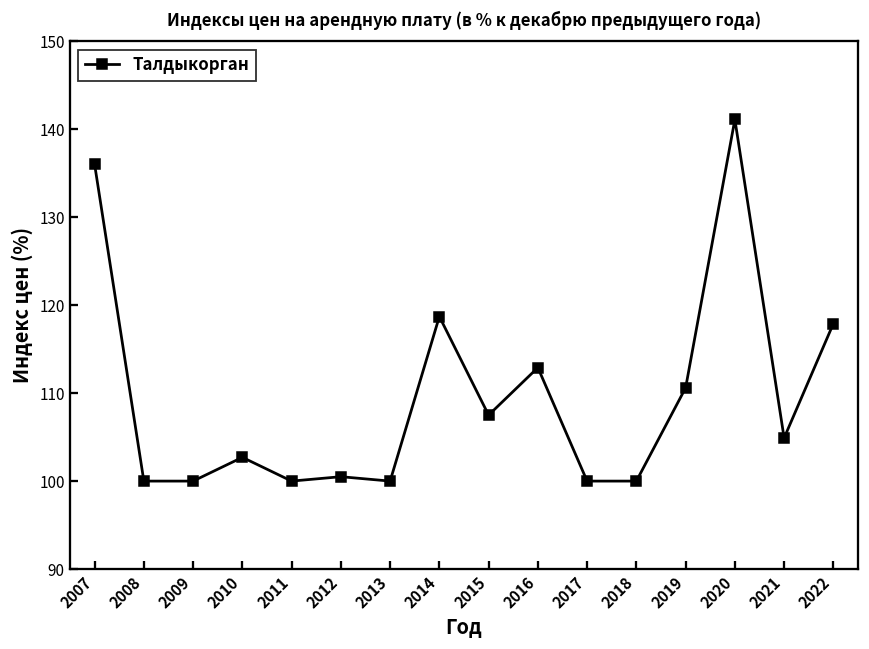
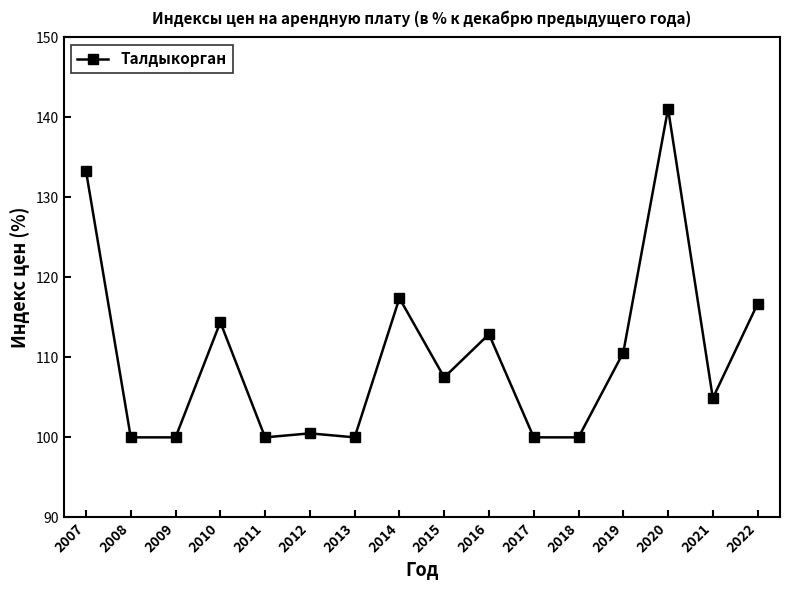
2007: 136 -> 133
2010: 103 -> 114
2014: 119 -> 117
2022: 118 -> 117
